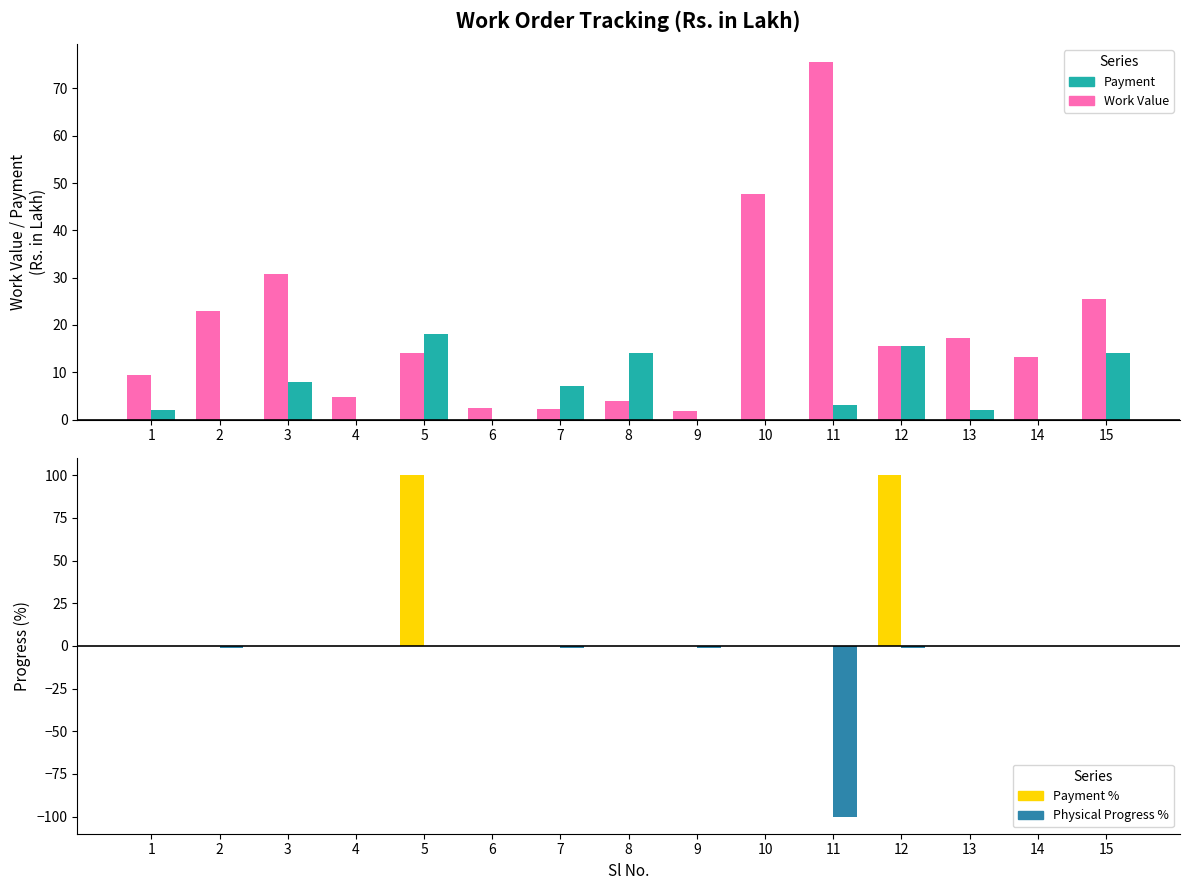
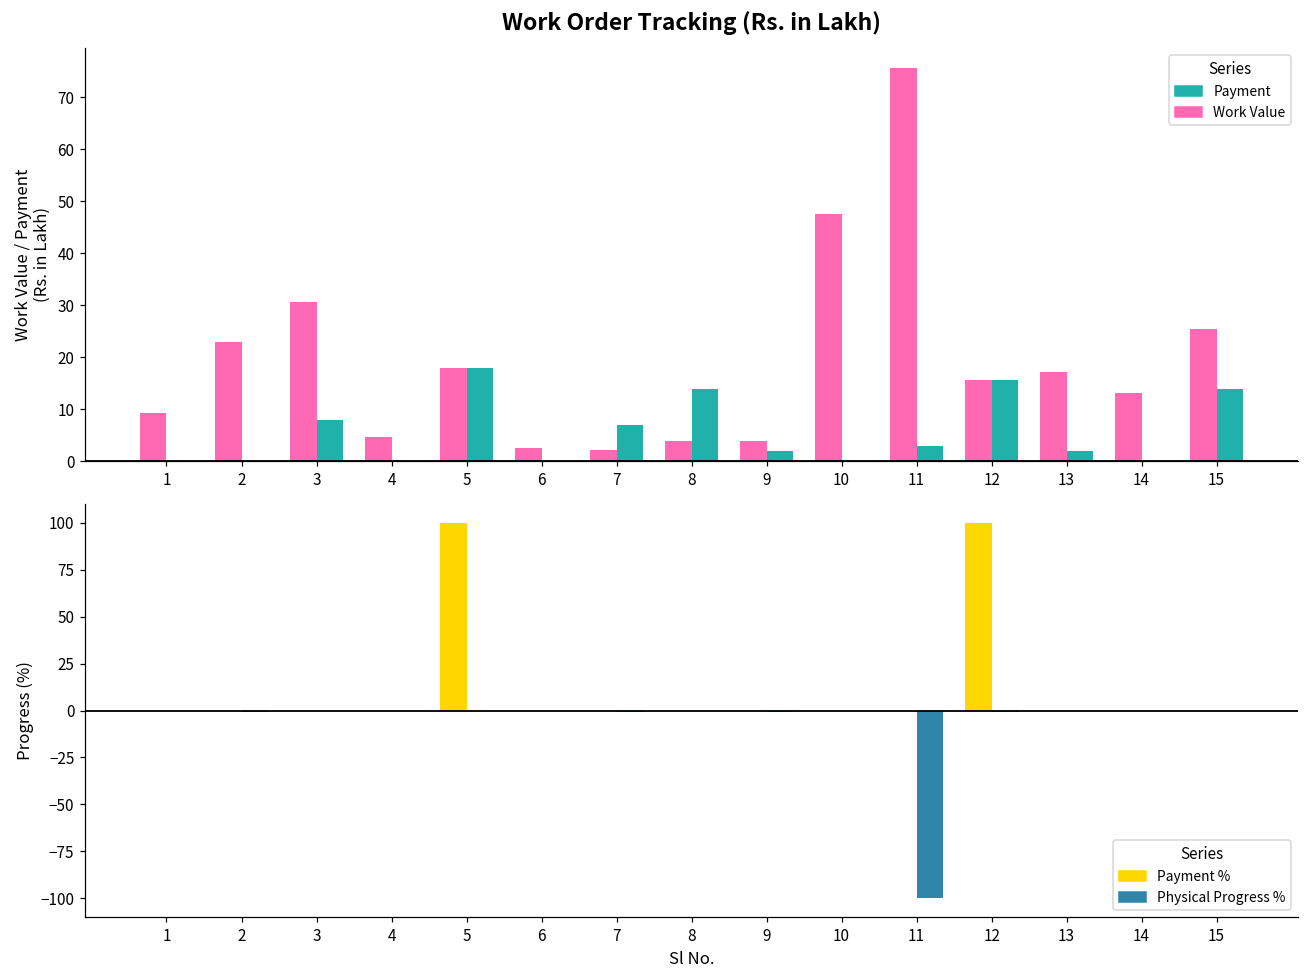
Work Order Tracking (Rs. in Lakh), Payment, 1: 2 -> 0
Work Order Tracking (Rs. in Lakh), Work Value, 5: 14 -> 18
Work Order Tracking (Rs. in Lakh), Work Value, 9: 2 -> 4
Work Order Tracking (Rs. in Lakh), Payment, 9: 0 -> 2
